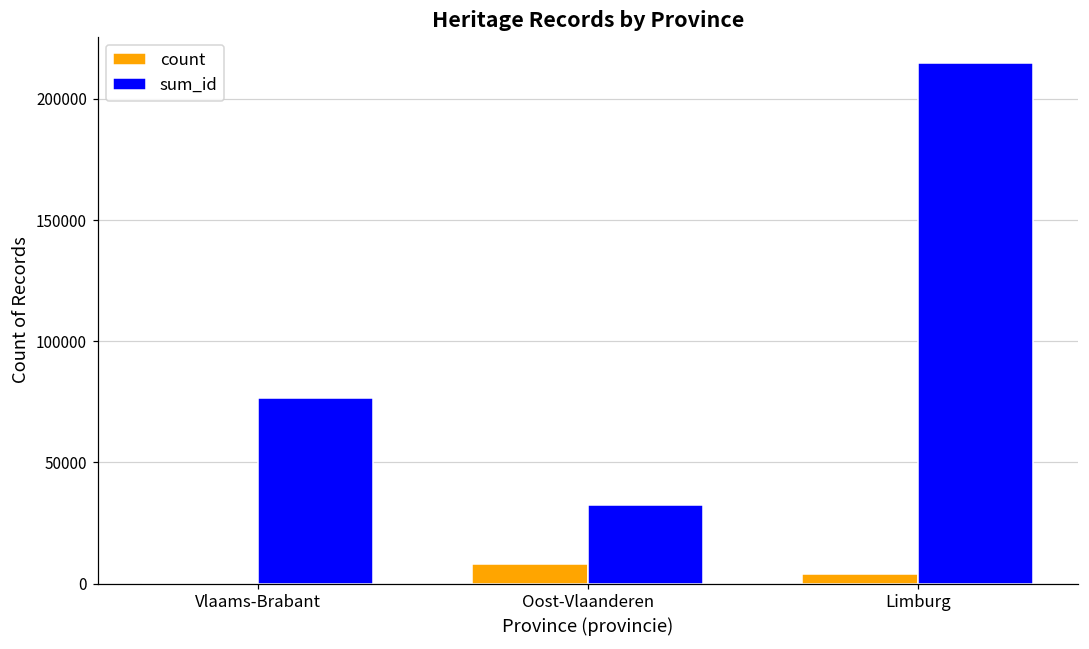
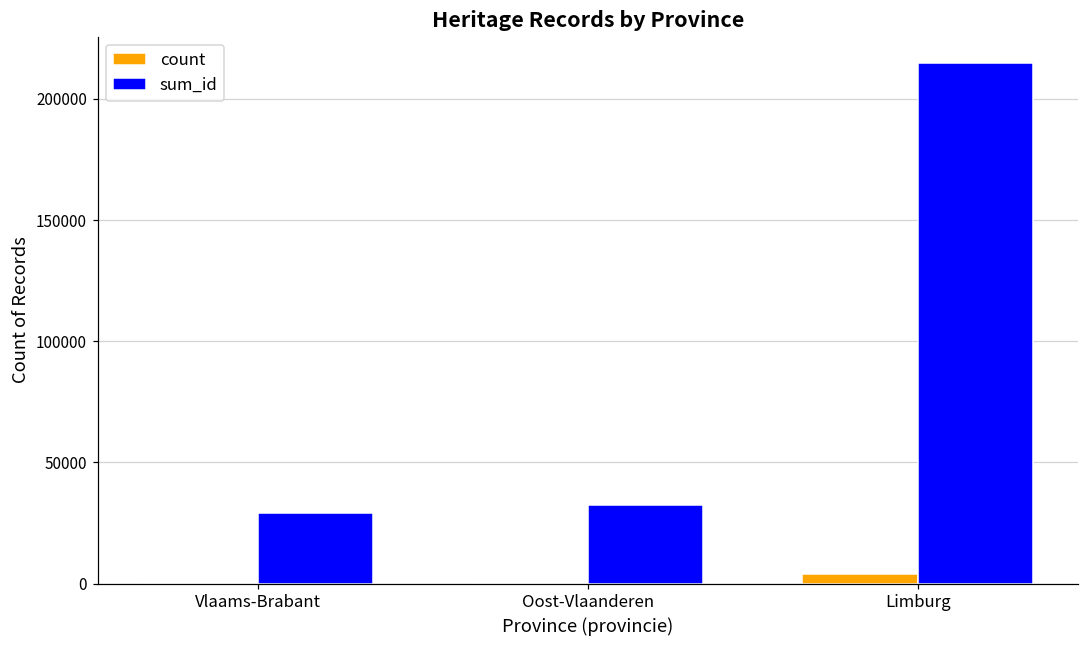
sum_id, Vlaams-Brabant: 77000 -> 29000
count, Oost-Vlaanderen: 8000 -> 0
